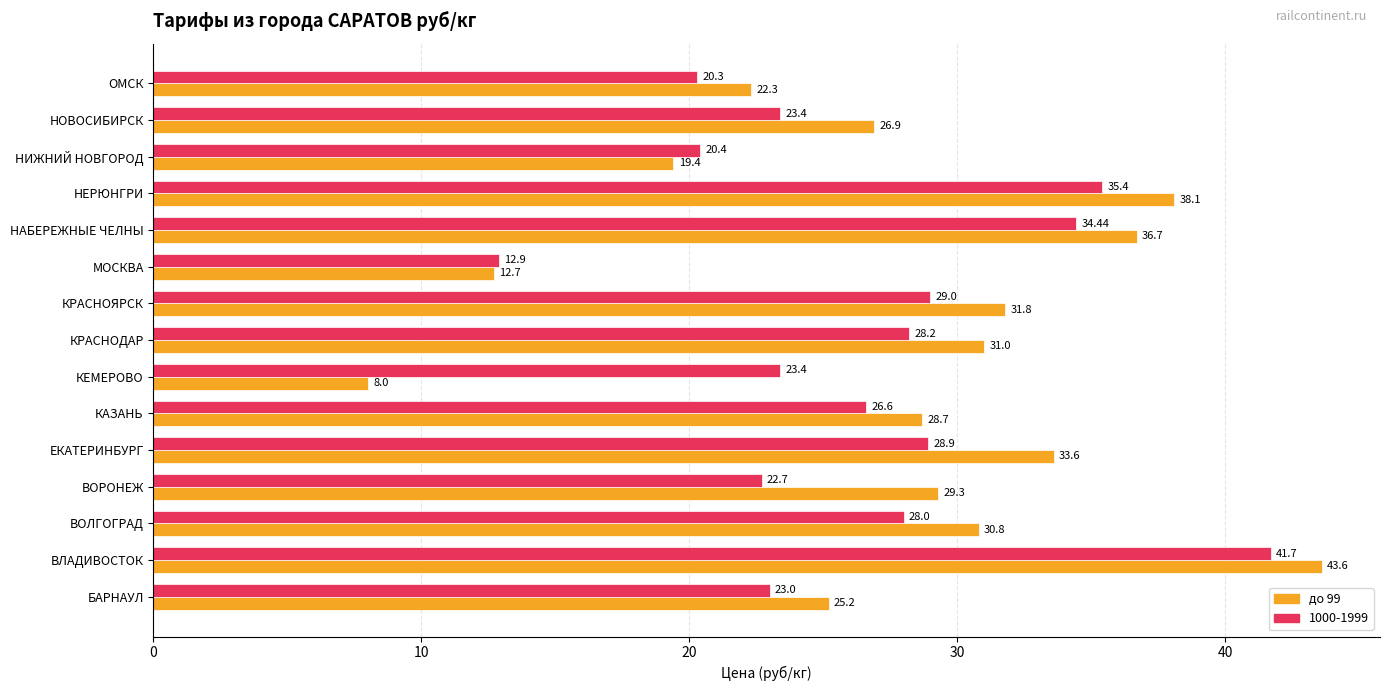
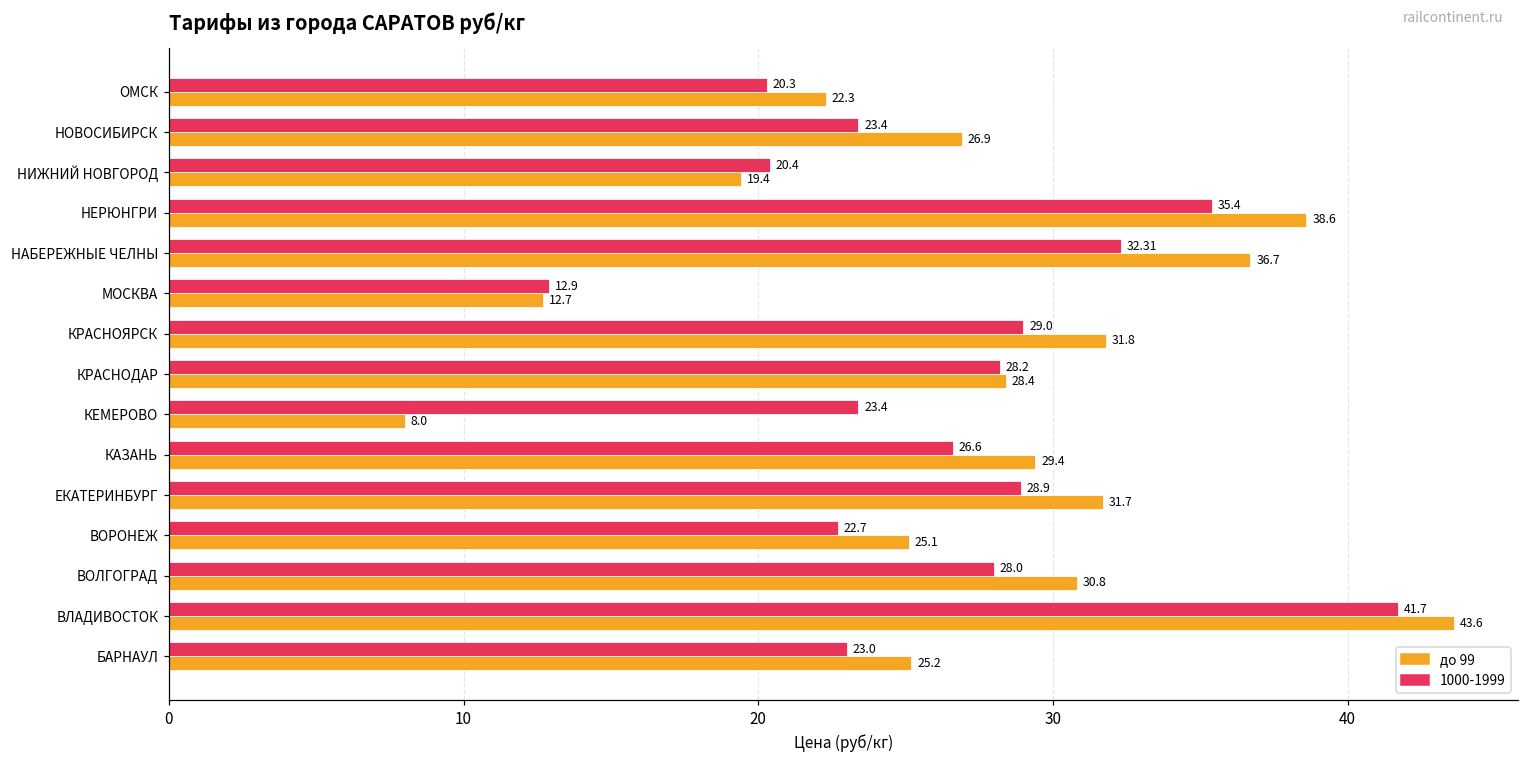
до 99, НЕРЮНГРИ: 38.1 -> 38.6
1000-1999, НАБЕРЕЖНЫЕ ЧЕЛНЫ: 34.44 -> 32.31
до 99, КРАСНОДАР: 31.0 -> 28.4
до 99, КАЗАНЬ: 28.7 -> 29.4
до 99, ЕКАТЕРИНБУРГ: 33.6 -> 31.7
до 99, ВОРОНЕЖ: 29.3 -> 25.1
